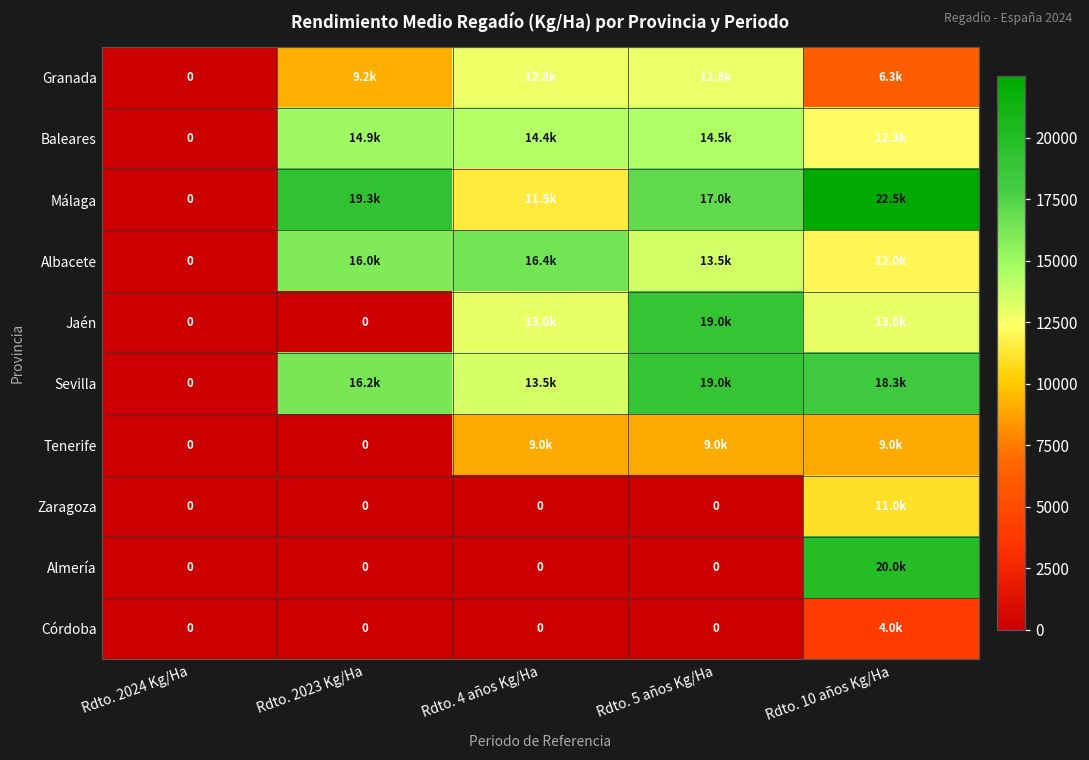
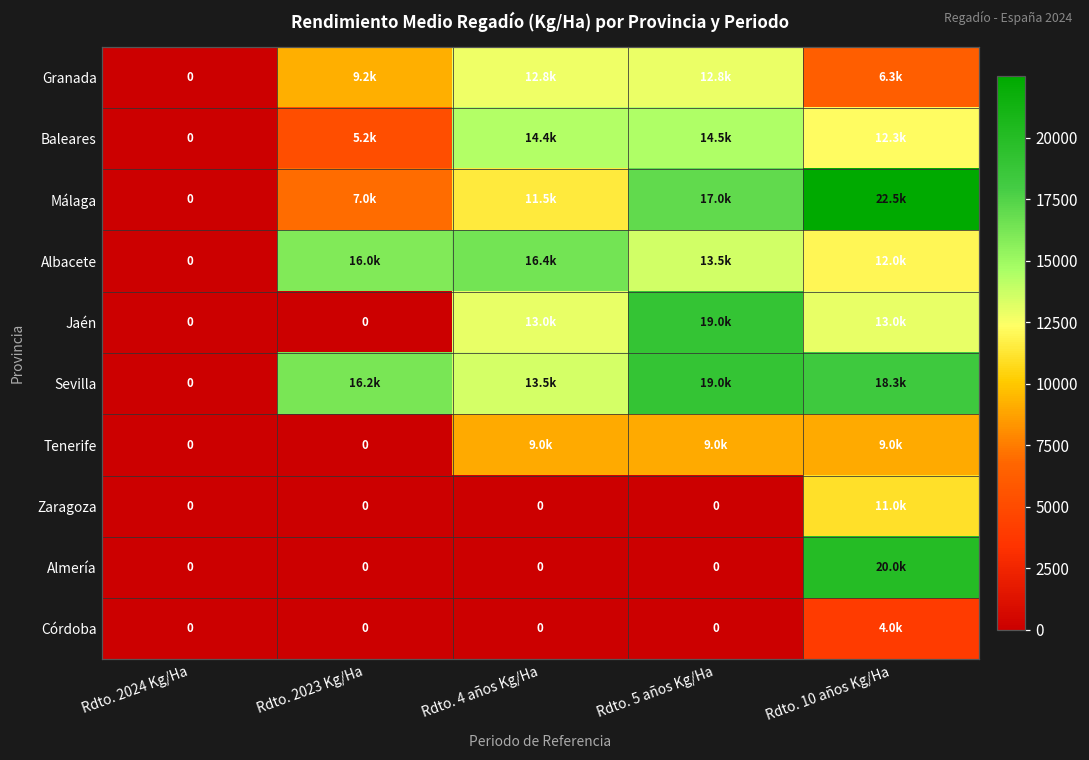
Baleares, Rdto. 2023 Kg/Ha: 14.9k -> 5.2k
Málaga, Rdto. 2023 Kg/Ha: 19.3k -> 7.0k
